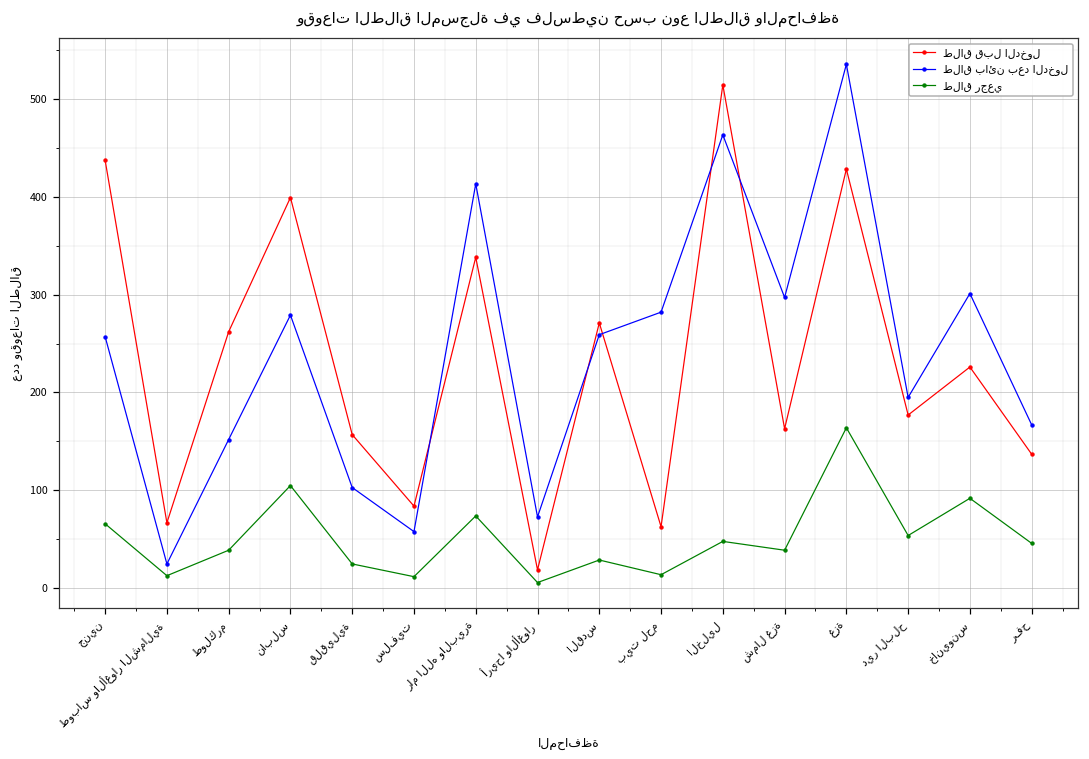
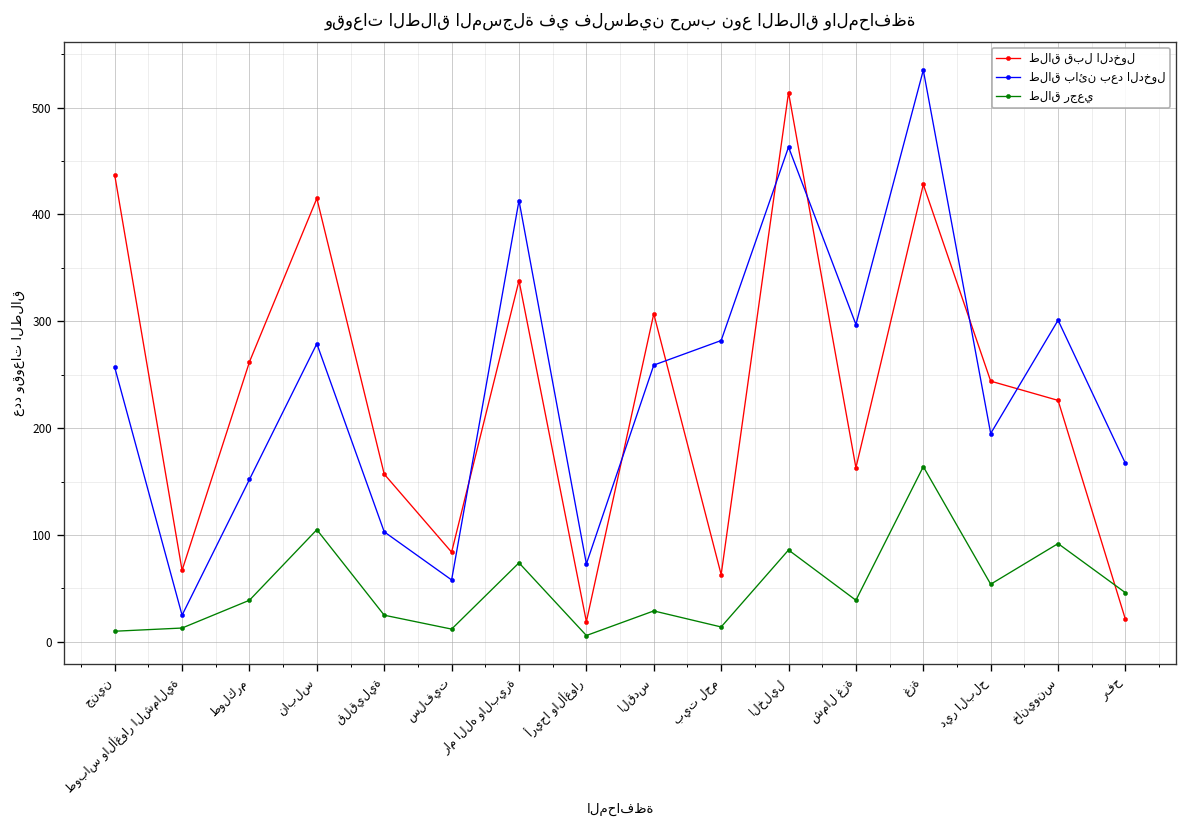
طلاق رجعي, جنين: 70 -> 10
طلاق قبل الدخول, نابلس: 400 -> 420
طلاق قبل الدخول, القدس: 270 -> 310
طلاق رجعي, الخليل: 50 -> 90
طلاق قبل الدخول, دير البلح: 180 -> 240
طلاق قبل الدخول, رفح: 140 -> 20
